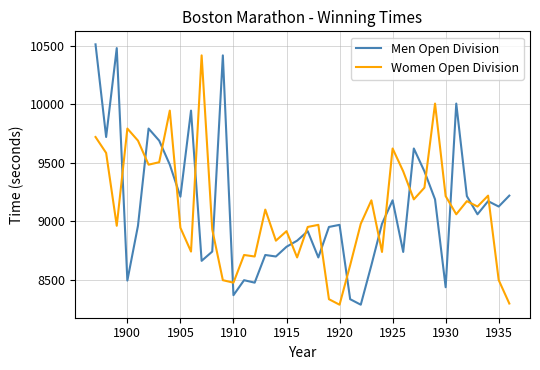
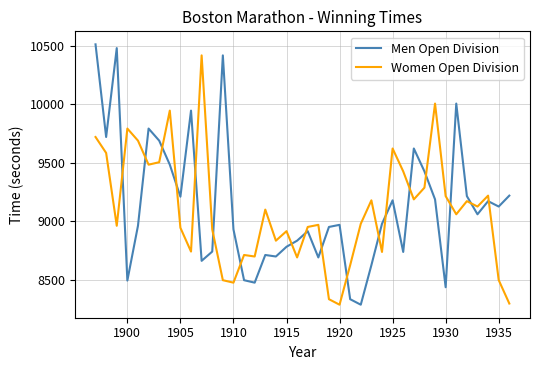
Men Open Division, 1910: 8370 -> 8930
